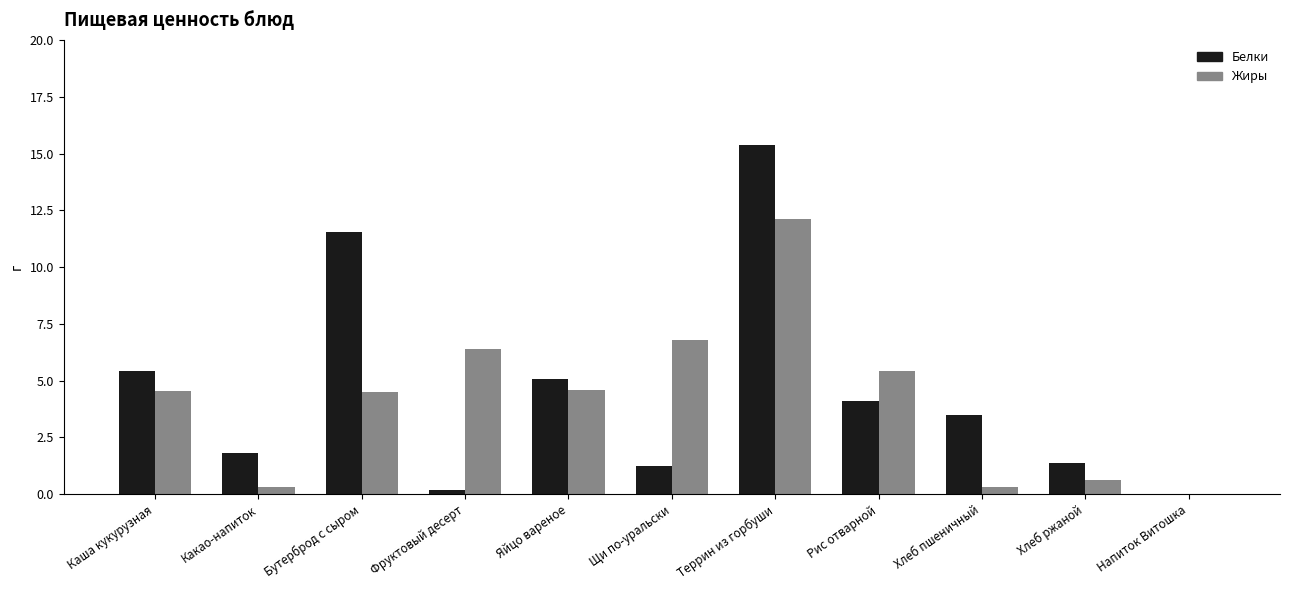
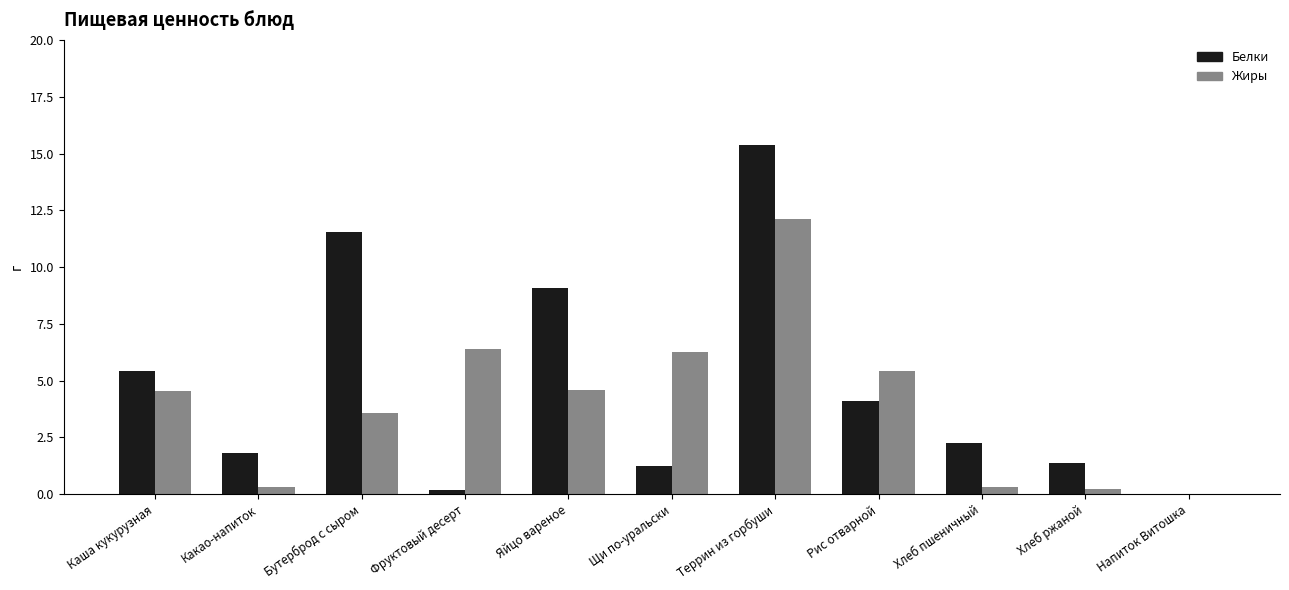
Жиры, Бутерброд с сыром: 4.5 -> 3.6
Белки, Яйцо вареное: 5.1 -> 9.1
Жиры, Щи по-уральски: 6.8 -> 6.3
Белки, Хлеб пшеничный: 3.5 -> 2.3
Жиры, Хлеб ржаной: 0.6 -> 0.3
